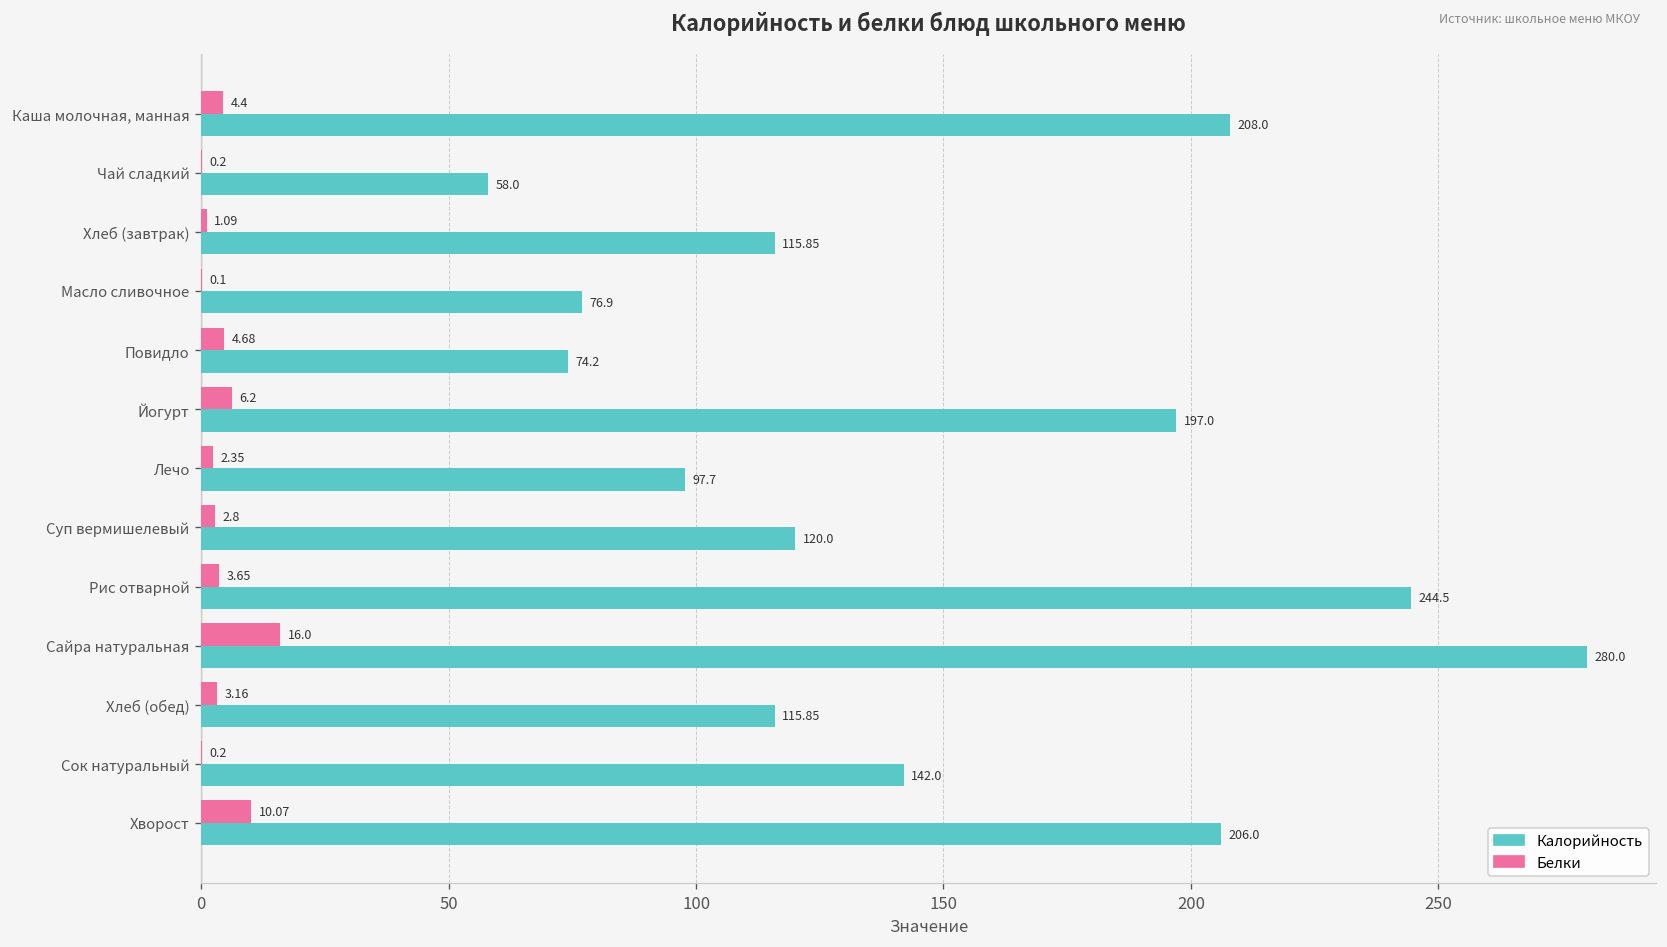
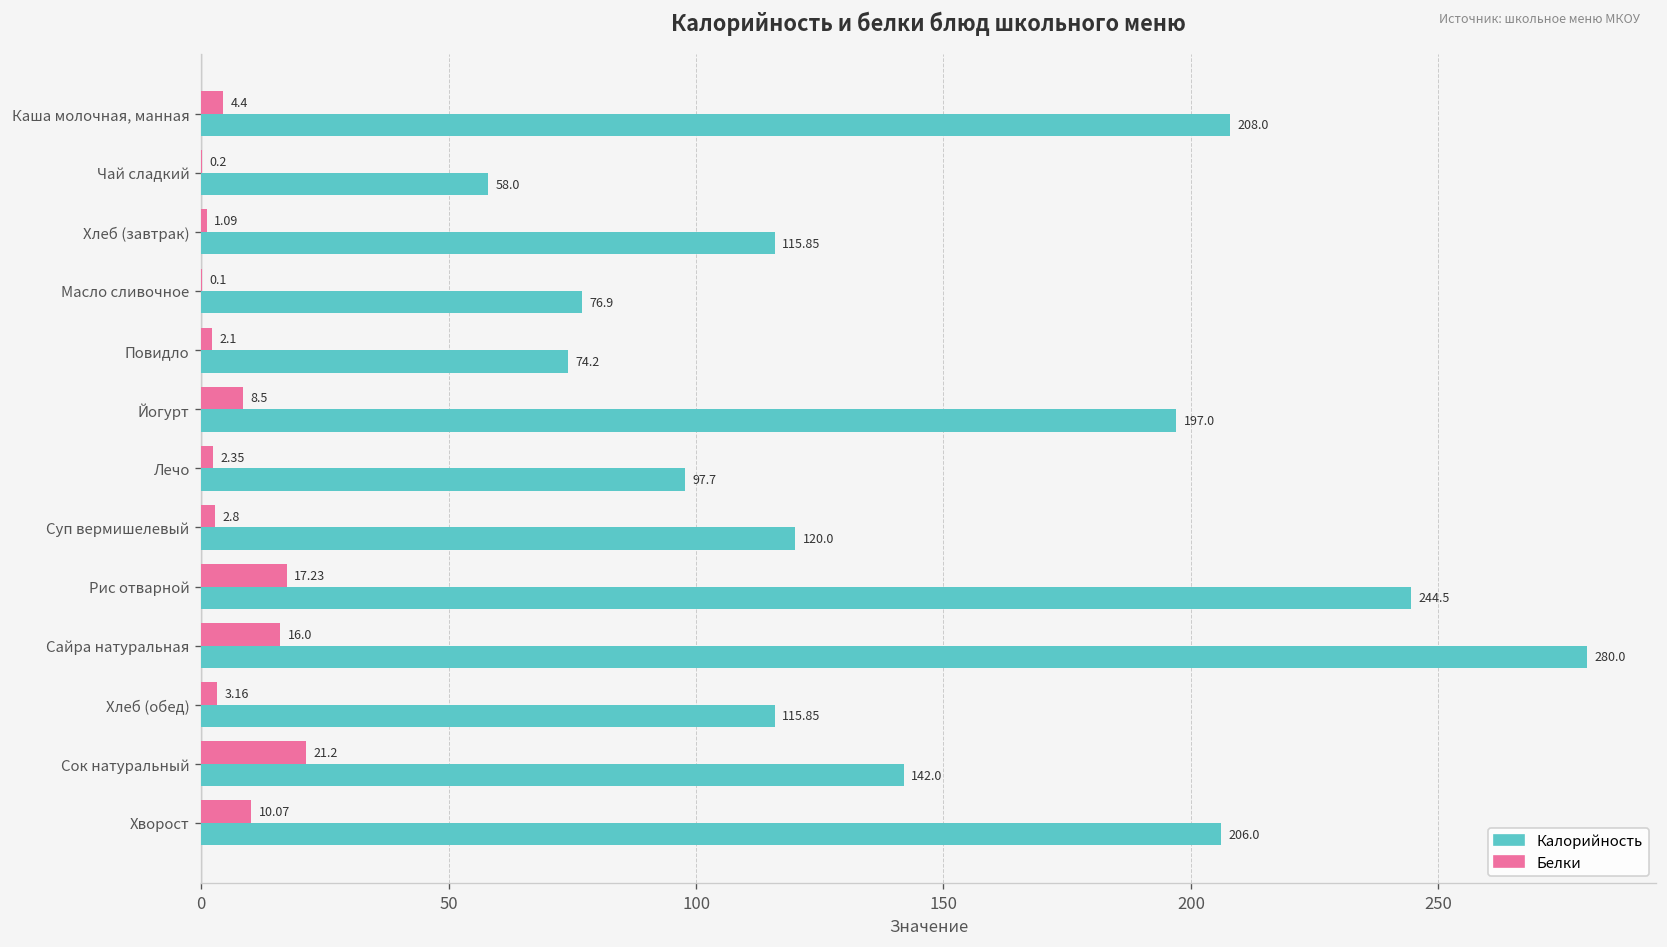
Белки, Повидло: 4.68 -> 2.1
Белки, Йогурт: 6.2 -> 8.5
Белки, Рис отварной: 3.65 -> 17.23
Белки, Сок натуральный: 0.2 -> 21.2
